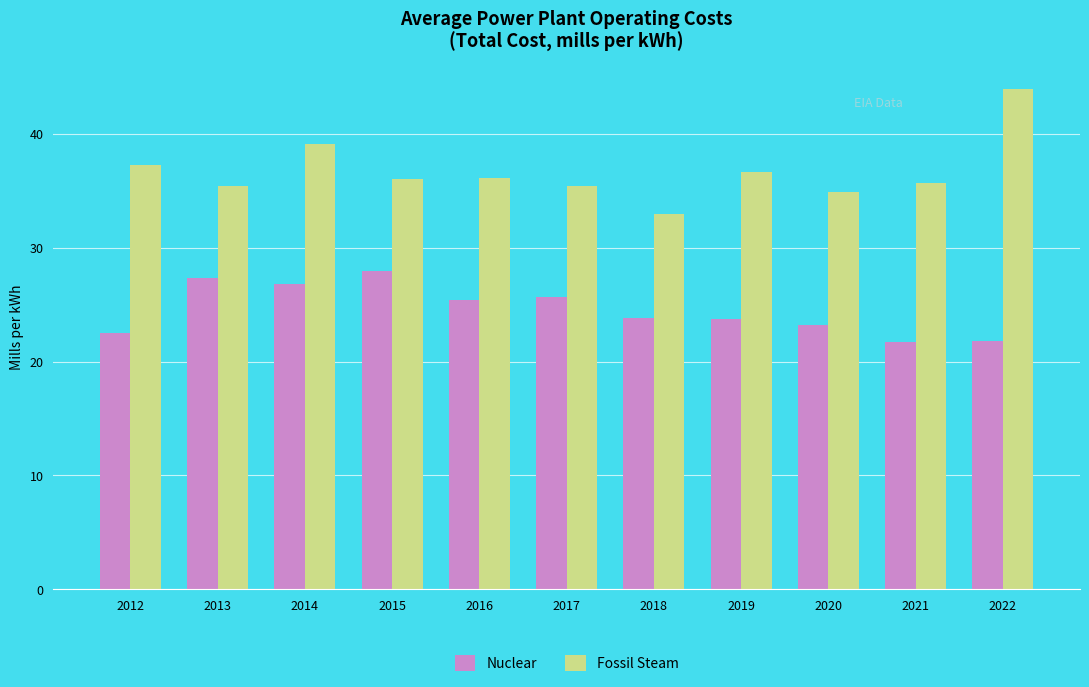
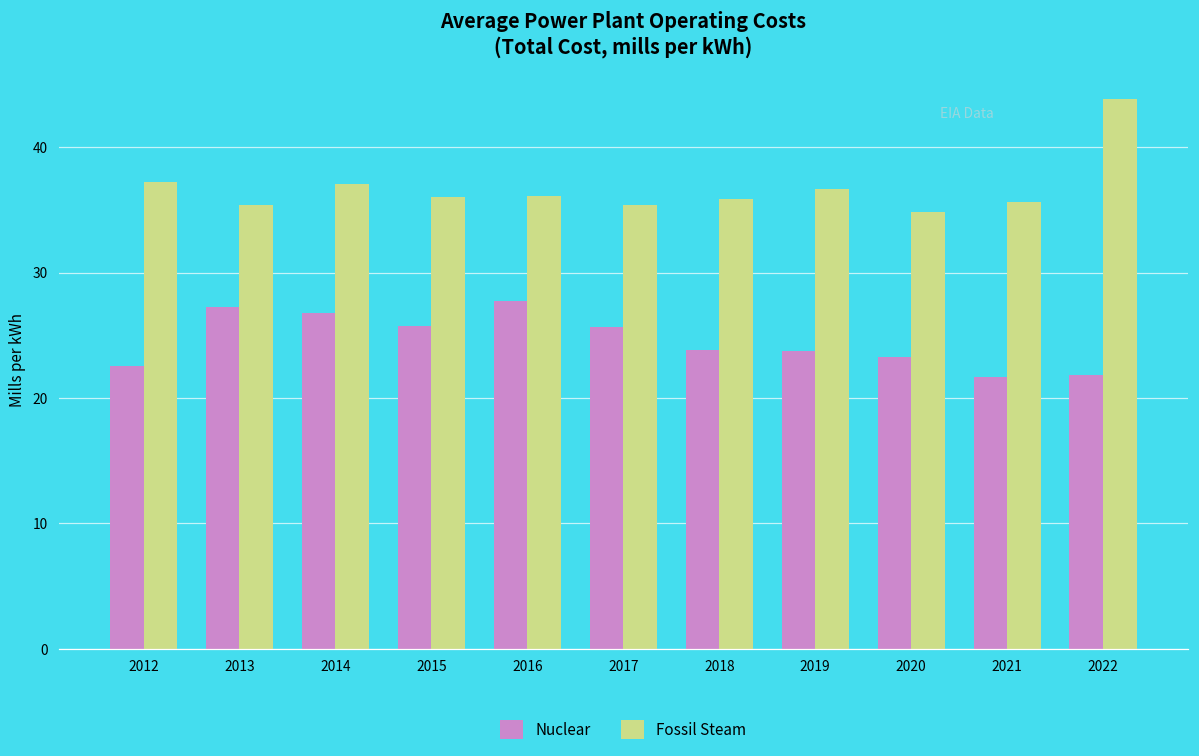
Fossil Steam, 2014: 39.0 -> 37.1
Nuclear, 2015: 28.0 -> 25.7
Nuclear, 2016: 25.4 -> 27.8
Fossil Steam, 2018: 32.9 -> 35.9
